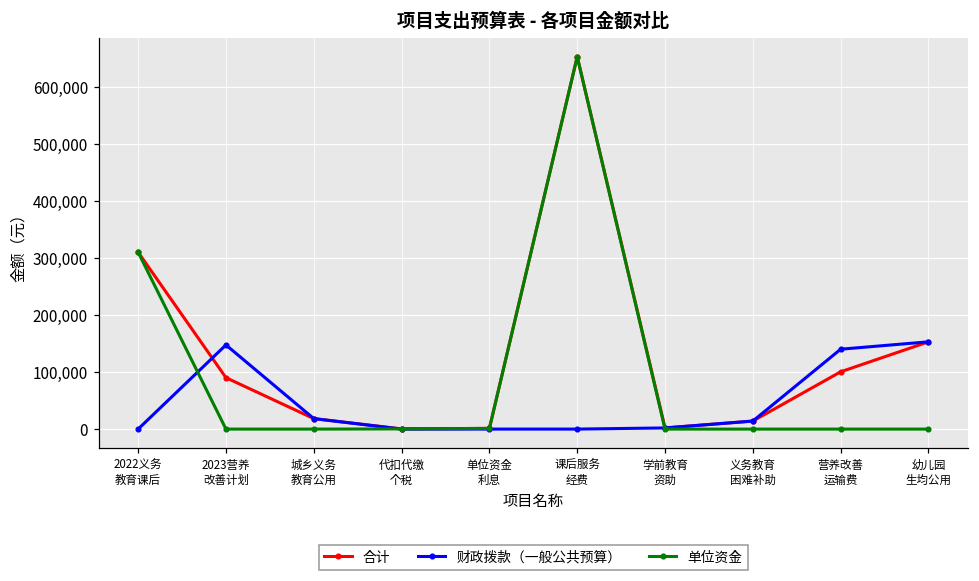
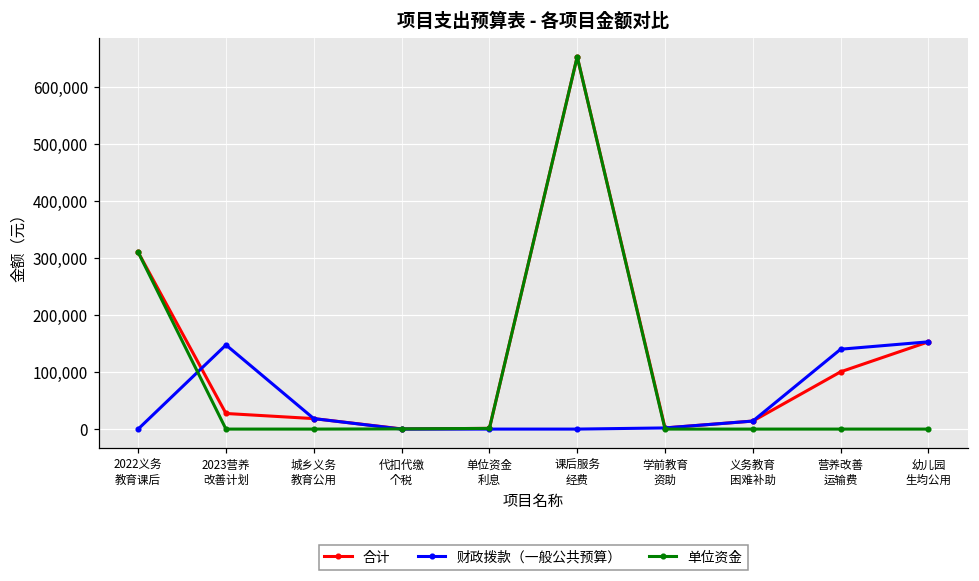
合计, 2023营养 改善计划: 90,000 -> 30,000
